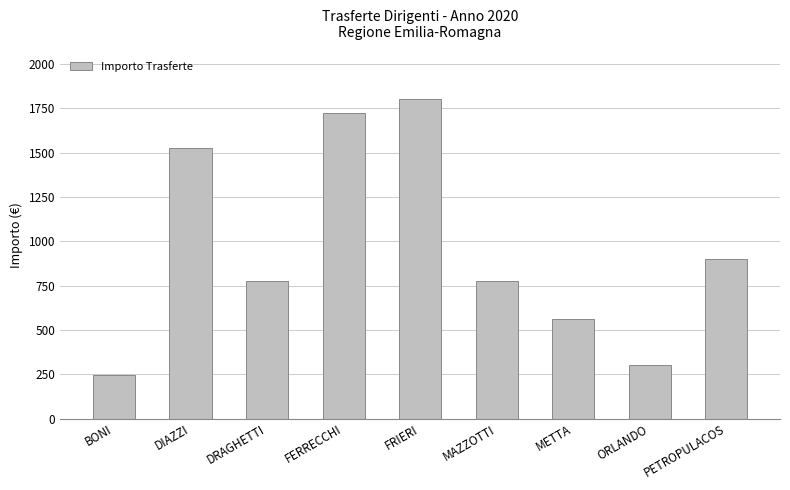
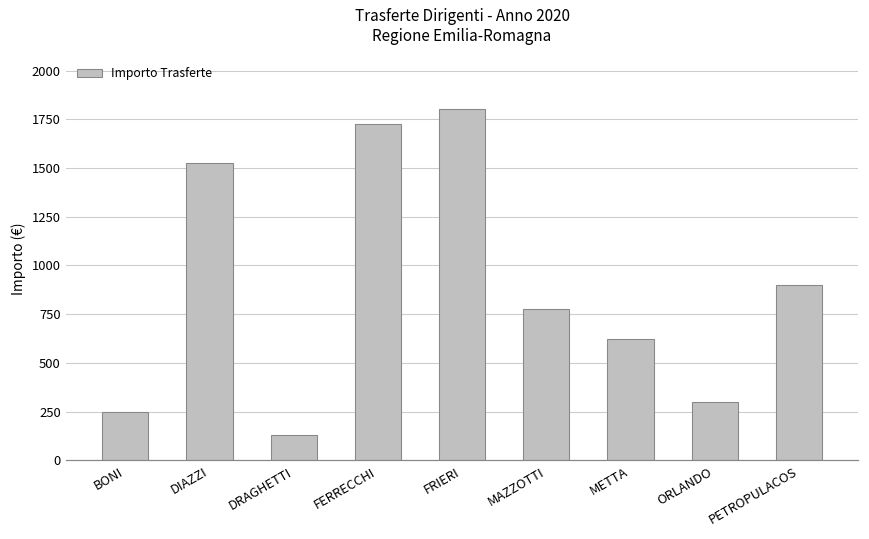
DRAGHETTI: 770 -> 130
METTA: 560 -> 620
